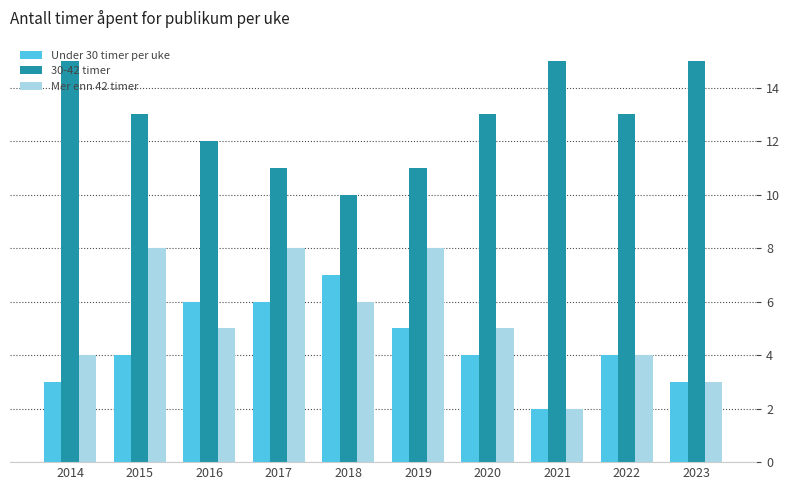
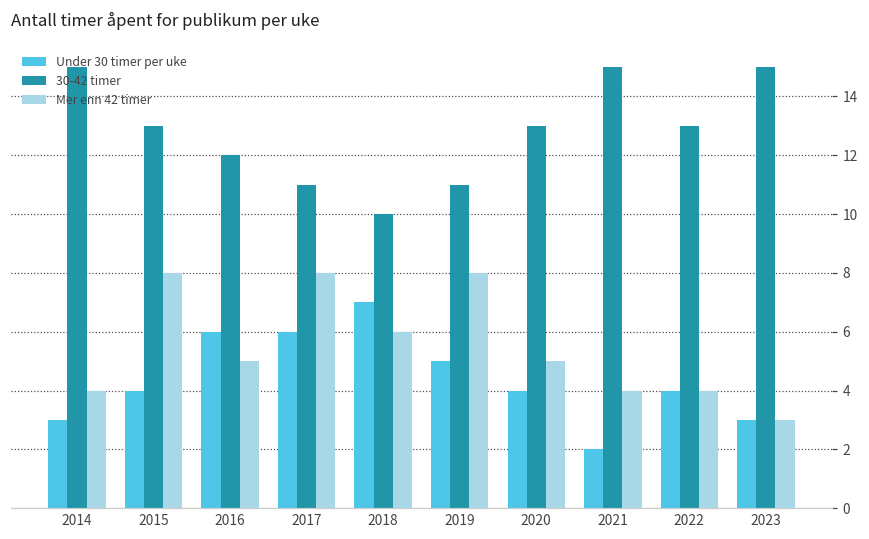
Mer enn 42 timer, 2021: 2 -> 4
